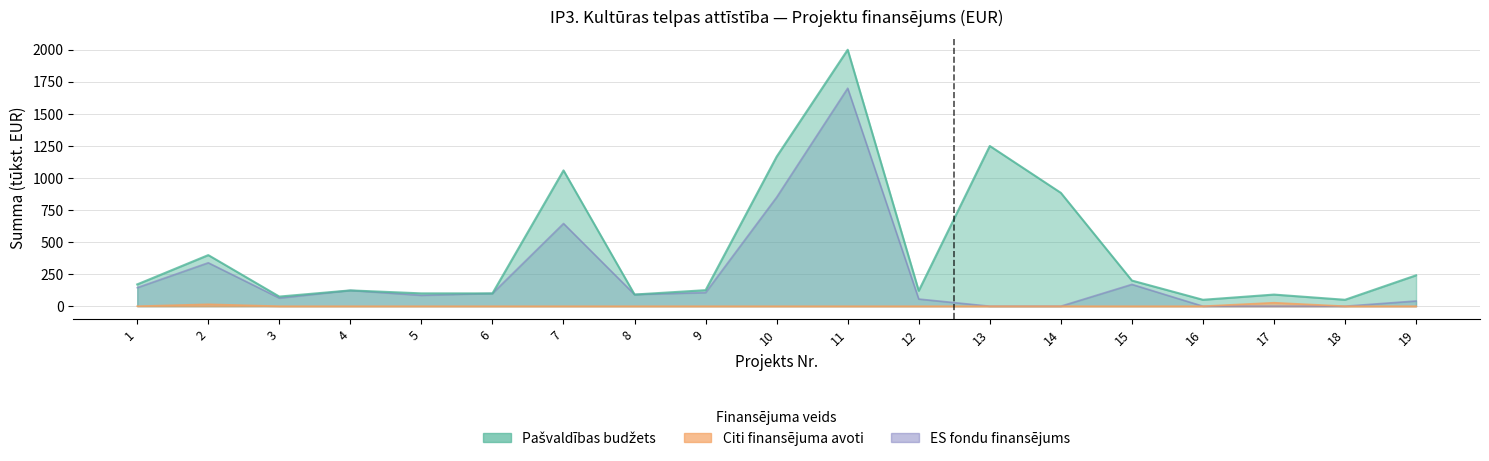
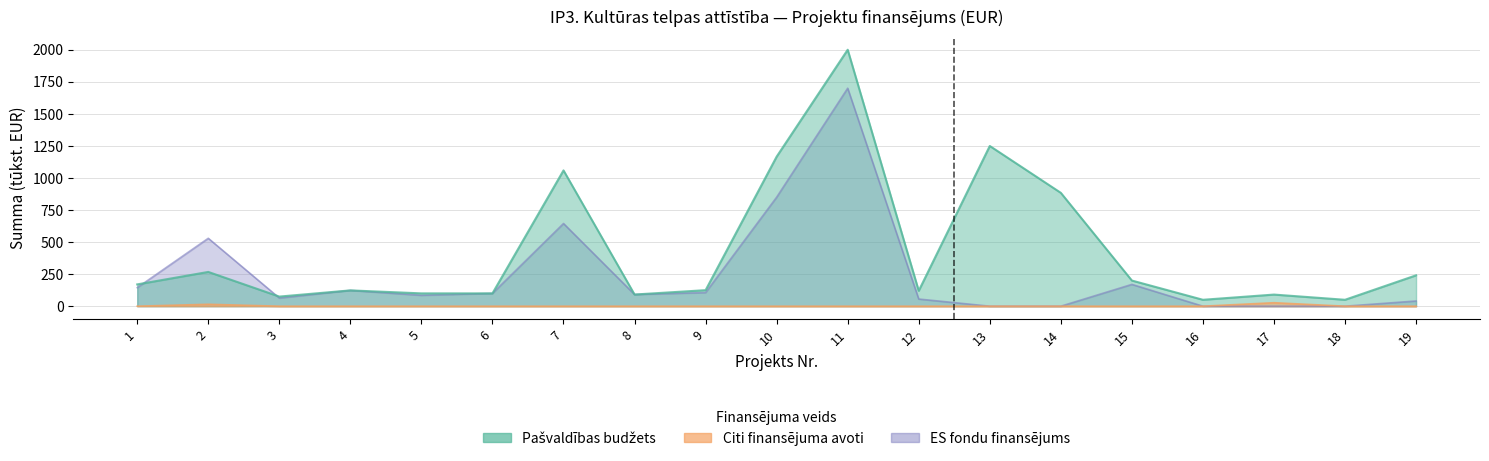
ES fondu finansējums, 2: 340 -> 530
Pašvaldības budžets, 2: 400 -> 270
